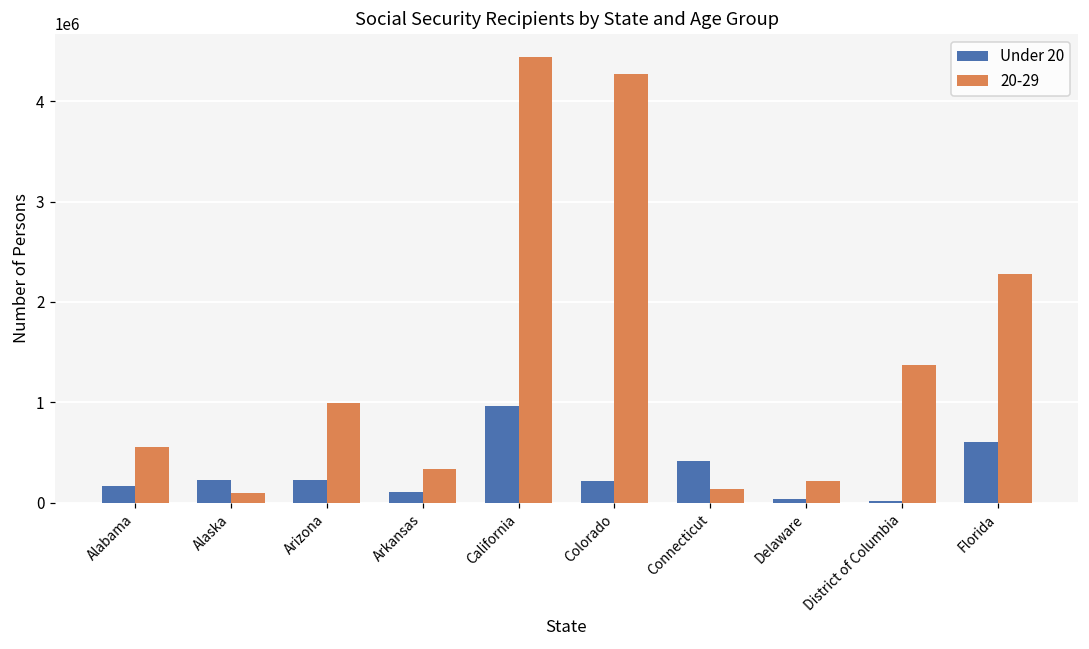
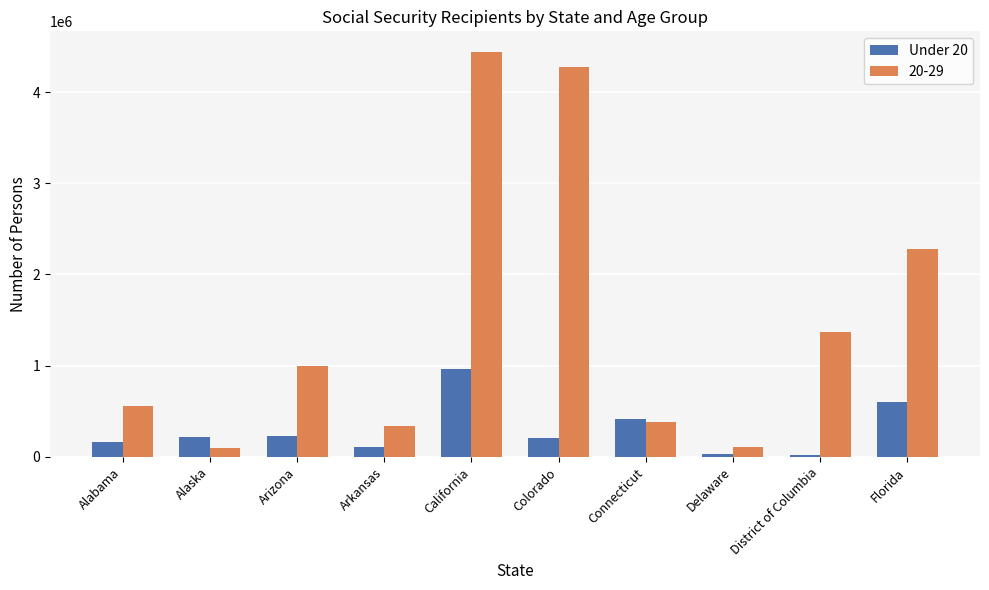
20-29, Connecticut: 100000 -> 400000
20-29, Delaware: 200000 -> 100000
